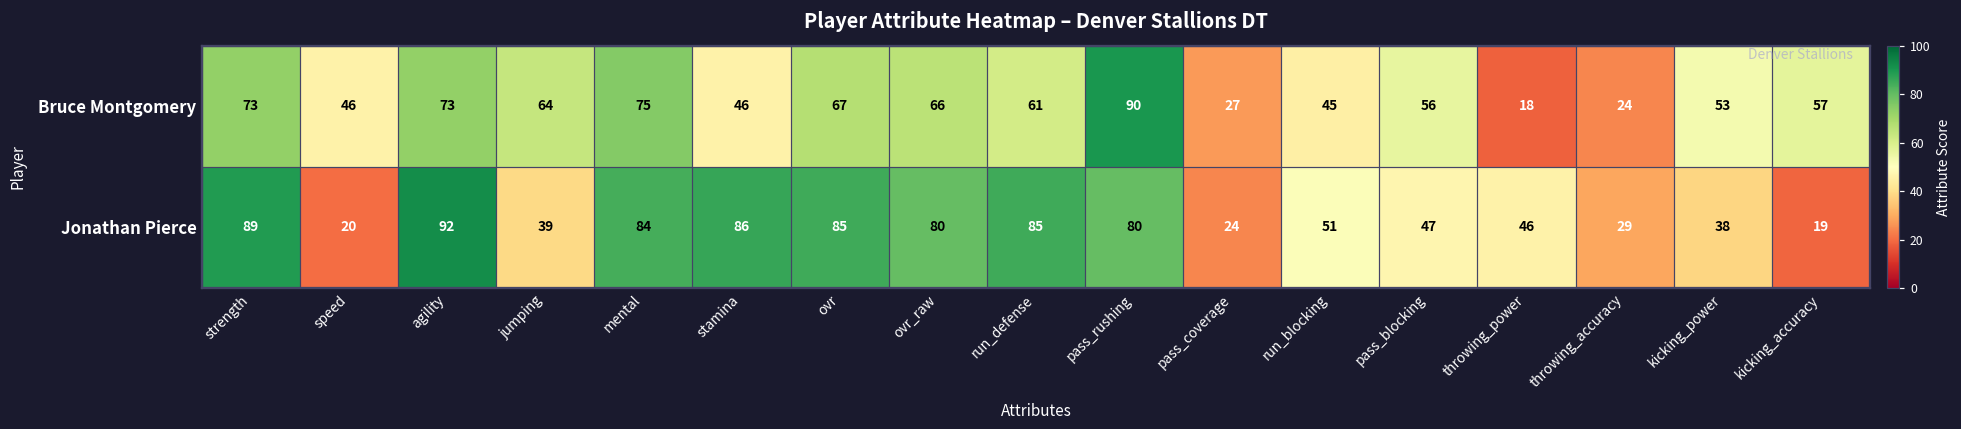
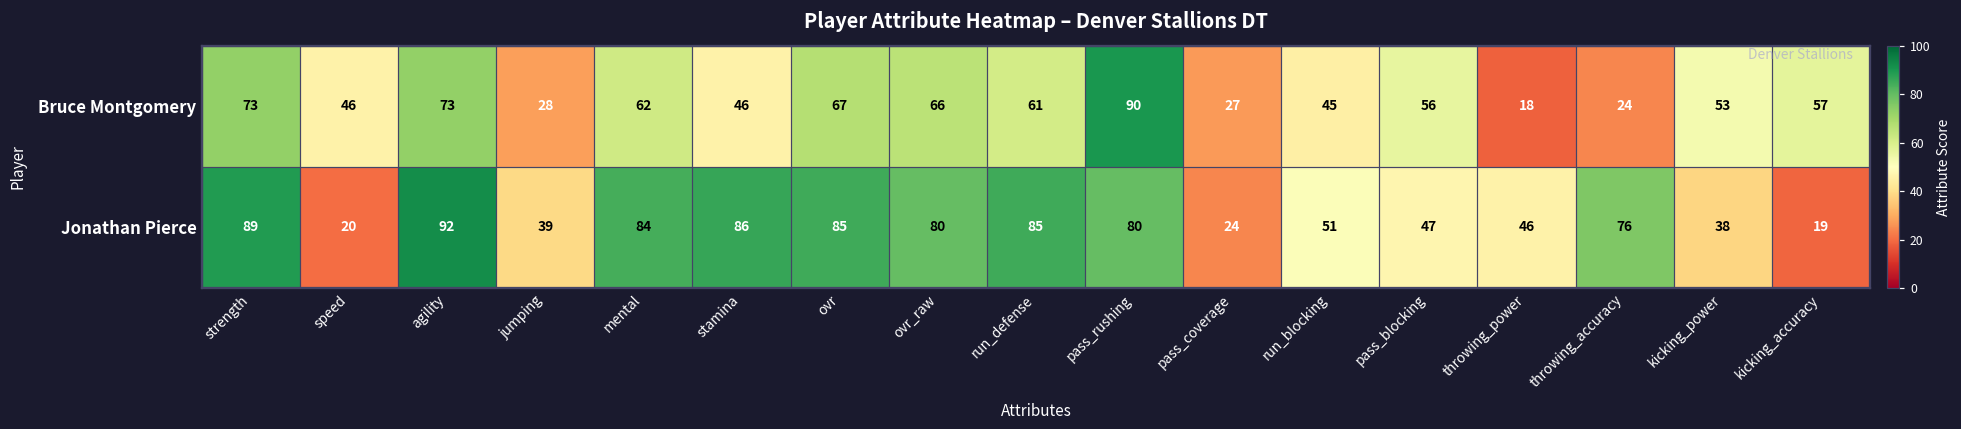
Bruce Montgomery, jumping: 64 -> 28
Bruce Montgomery, mental: 75 -> 62
Jonathan Pierce, throwing_accuracy: 29 -> 76
